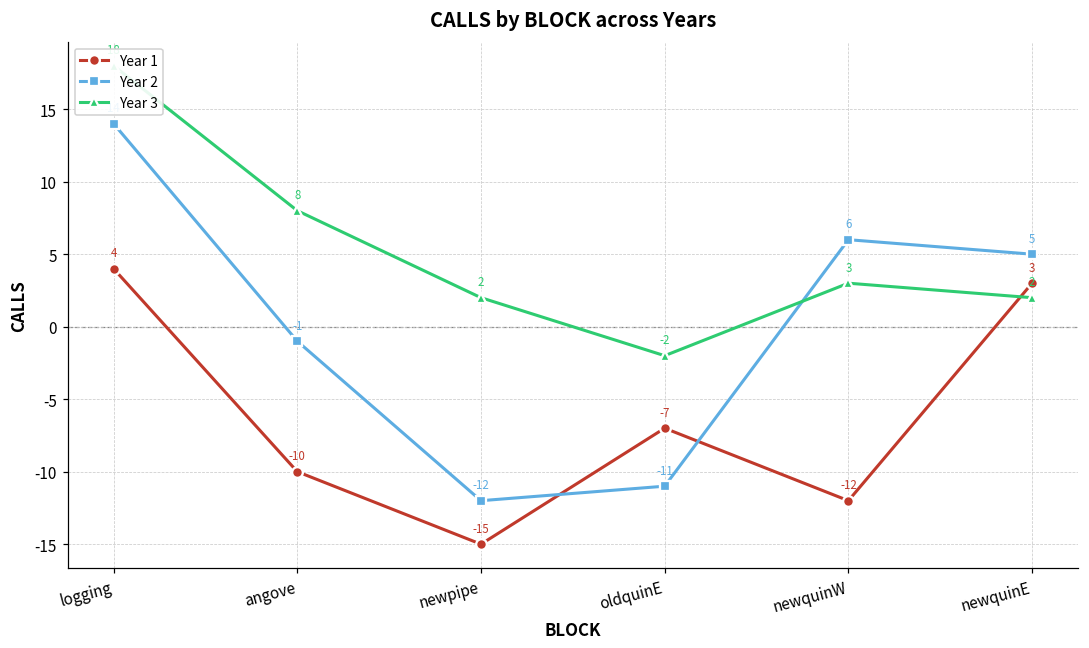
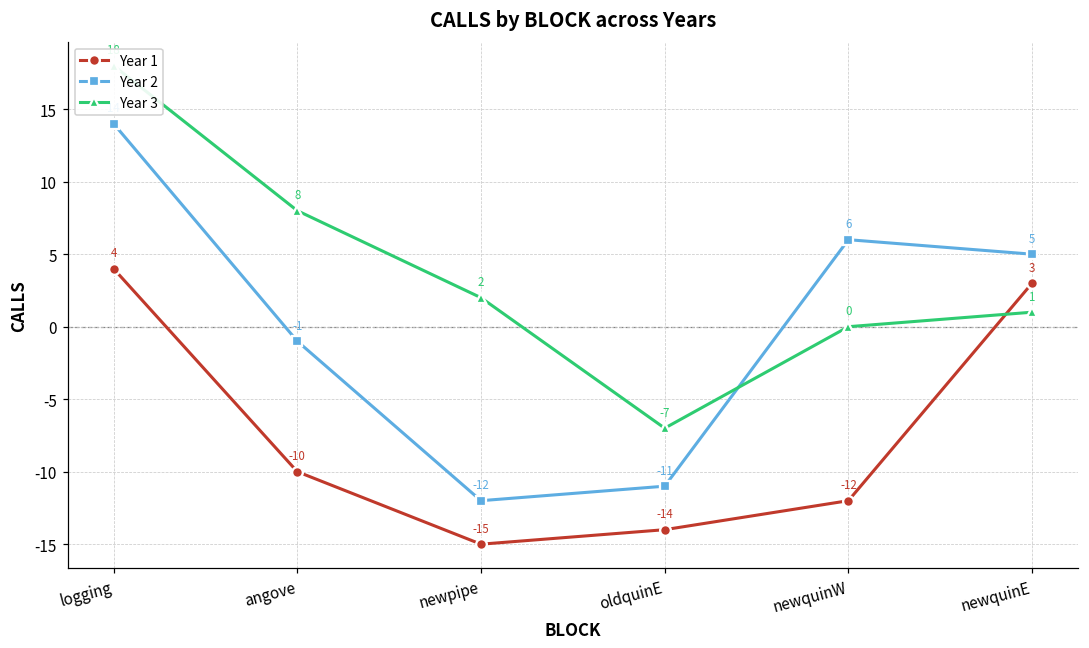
Year 1, oldquinE: -7 -> -14
Year 3, oldquinE: -2 -> -7
Year 3, newquinW: 3 -> 0
Year 3, newquinE: 2 -> 1
